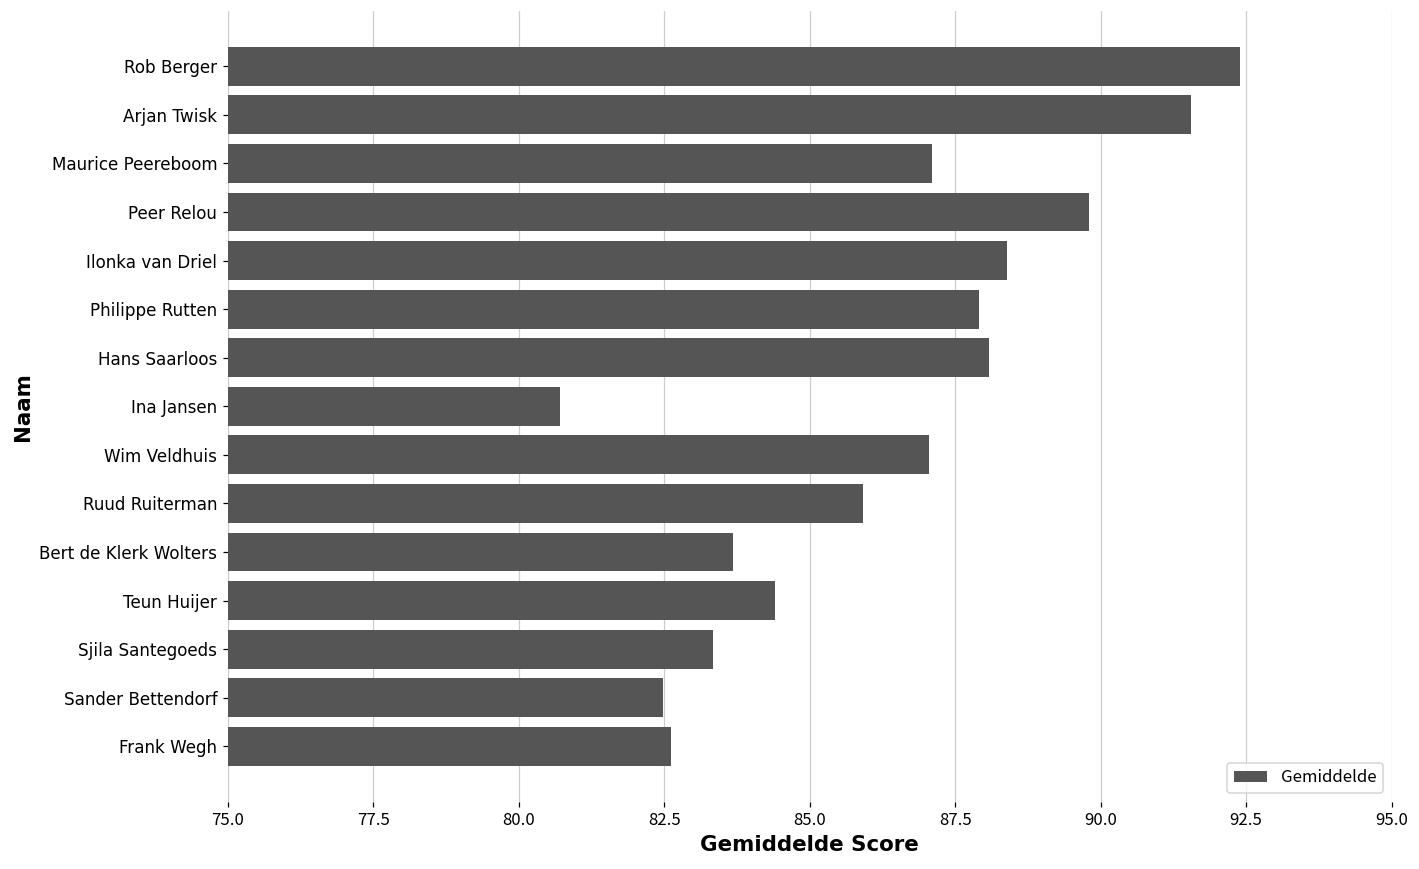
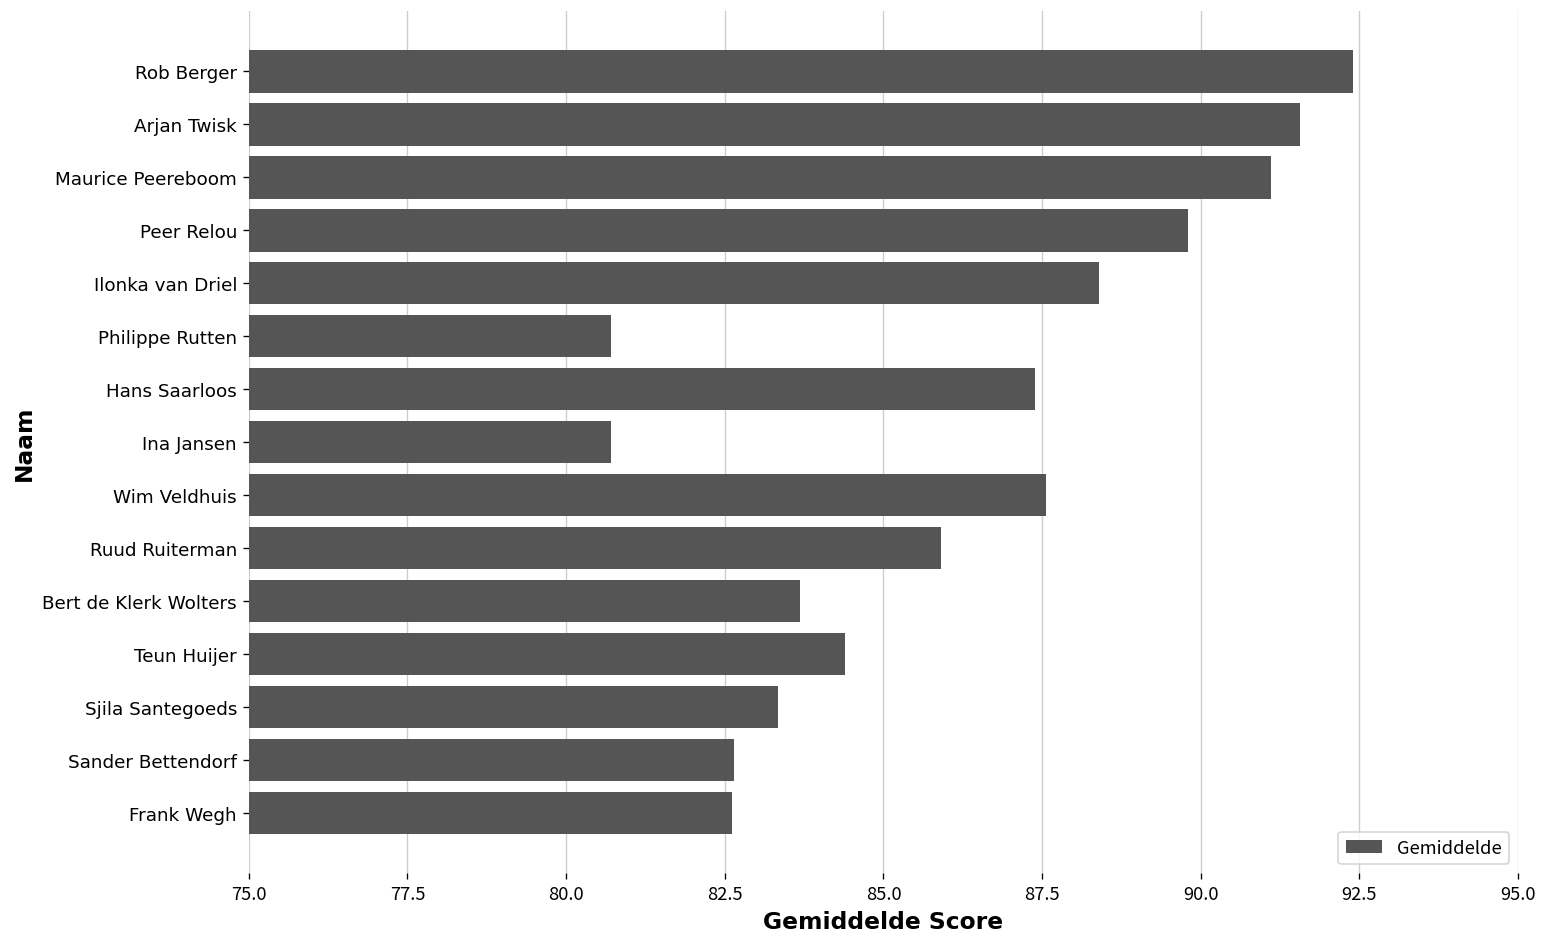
Maurice Peereboom: 87.1 -> 91.1
Philippe Rutten: 87.9 -> 80.7
Hans Saarloos: 88.1 -> 87.4
Wim Veldhuis: 87.1 -> 87.6
Sander Bettendorf: 82.5 -> 82.6
